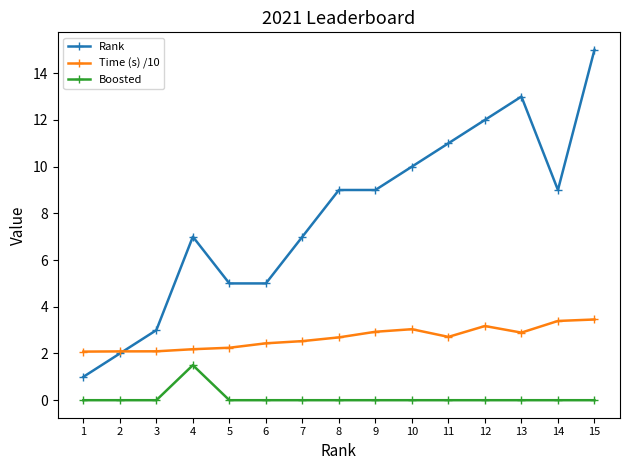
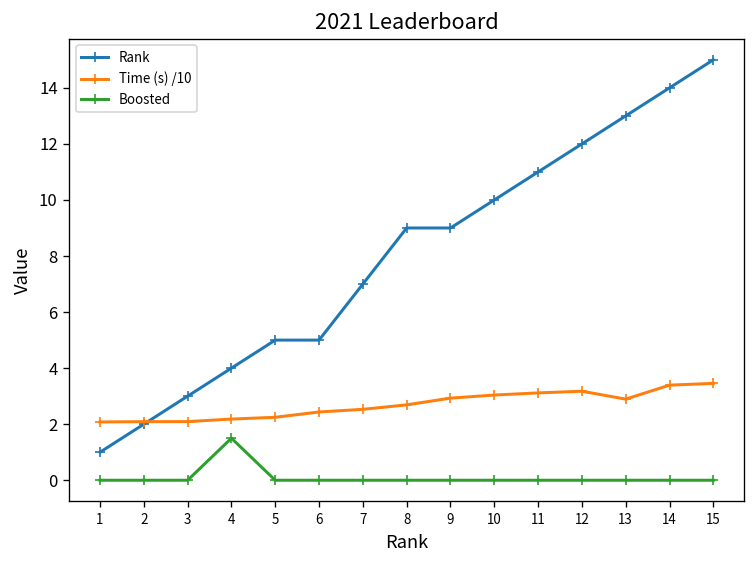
Rank, 4: 7 -> 4
Time (s) /10, 11: 2.7 -> 3.1
Rank, 14: 9 -> 14
